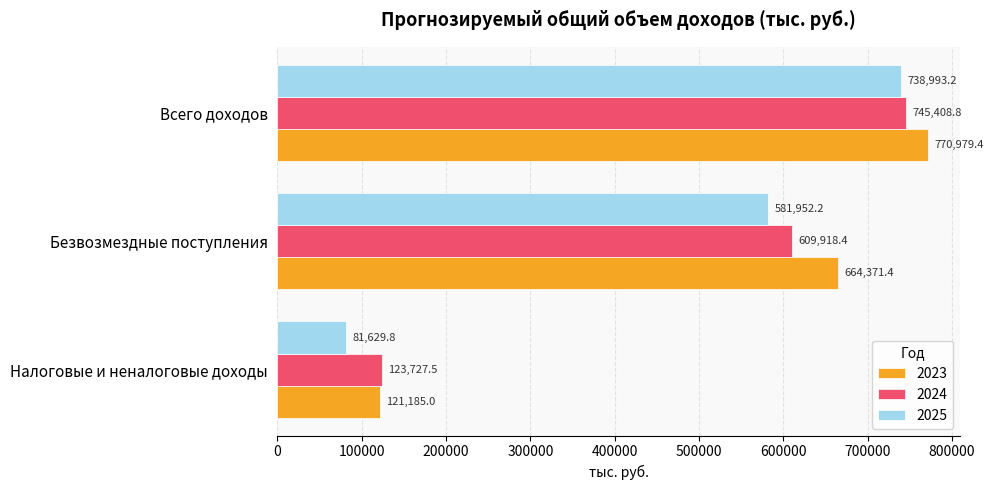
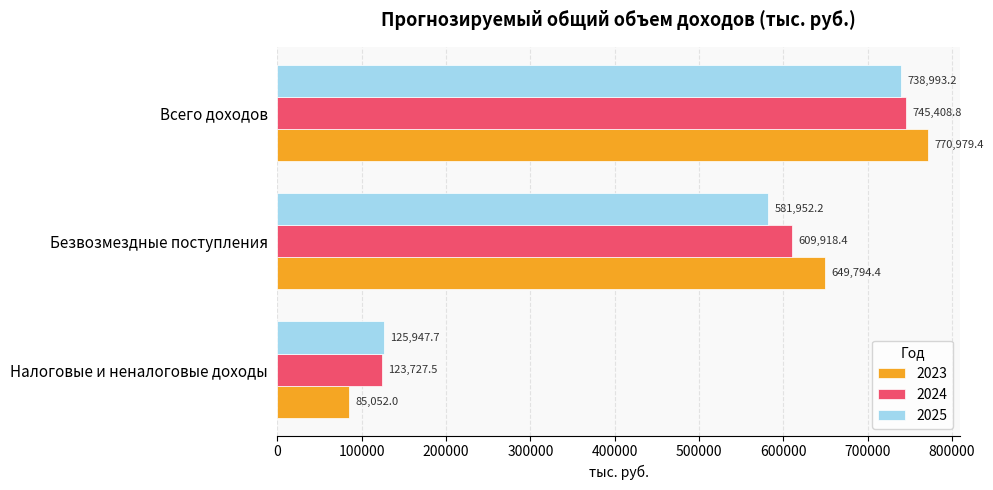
2023, Безвозмездные поступления: 664,371.4 -> 649,794.4
2025, Налоговые и неналоговые доходы: 81,629.8 -> 125,947.7
2023, Налоговые и неналоговые доходы: 121,185.0 -> 85,052.0
